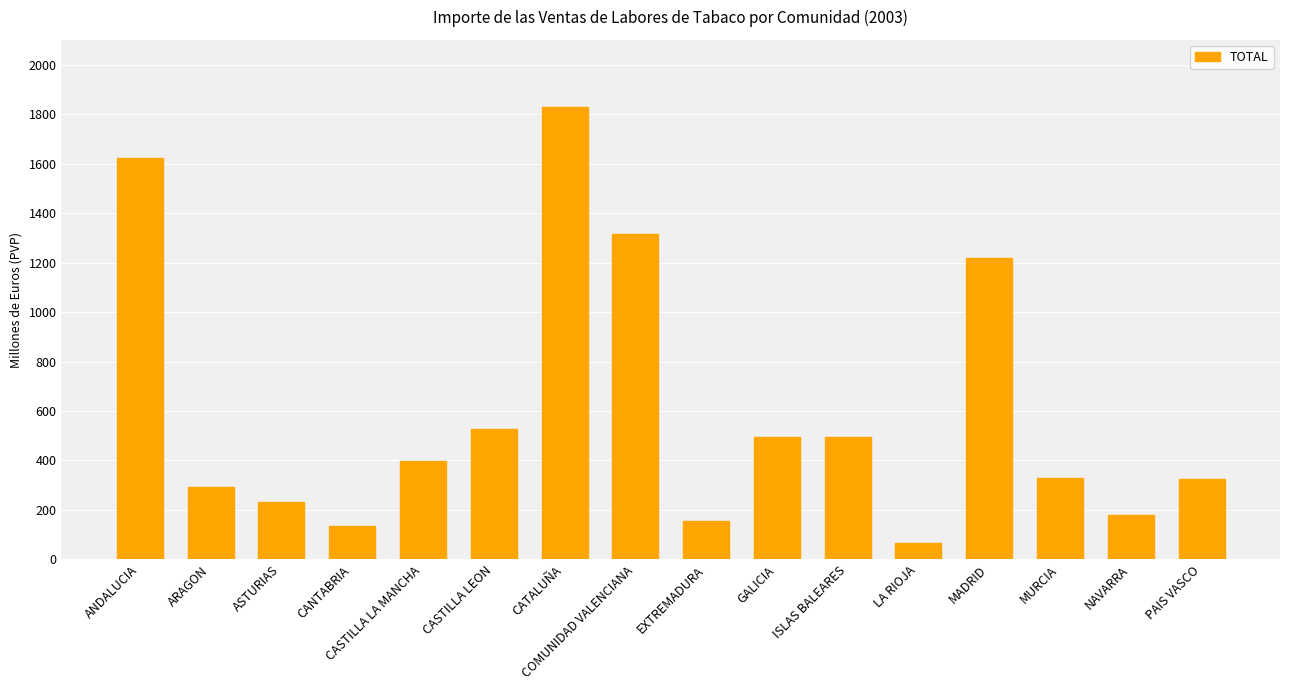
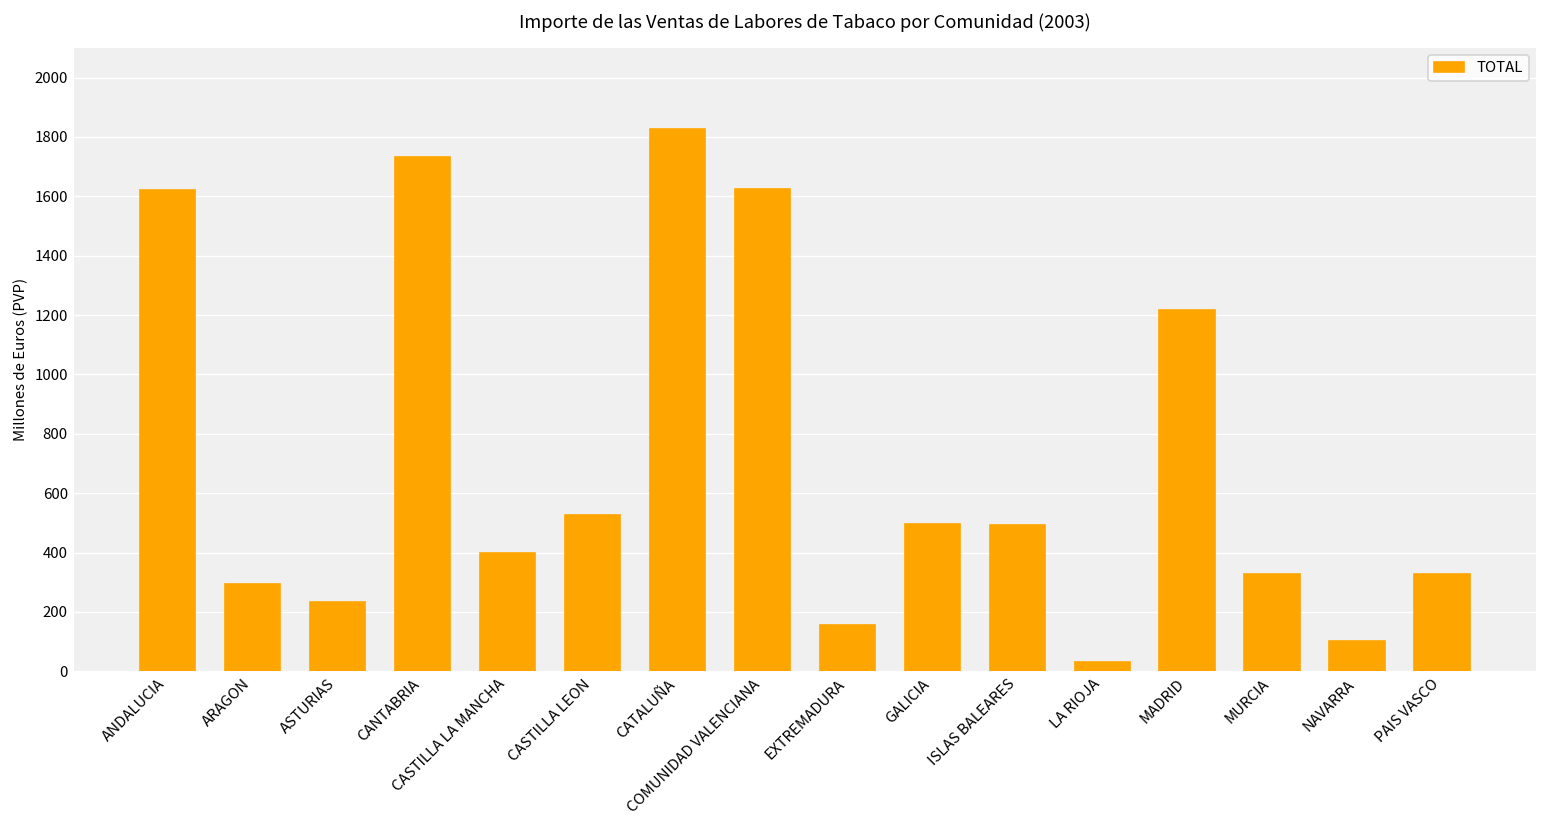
CANTABRIA: 130 -> 1730
COMUNIDAD VALENCIANA: 1310 -> 1630
LA RIOJA: 60 -> 30
NAVARRA: 180 -> 100
